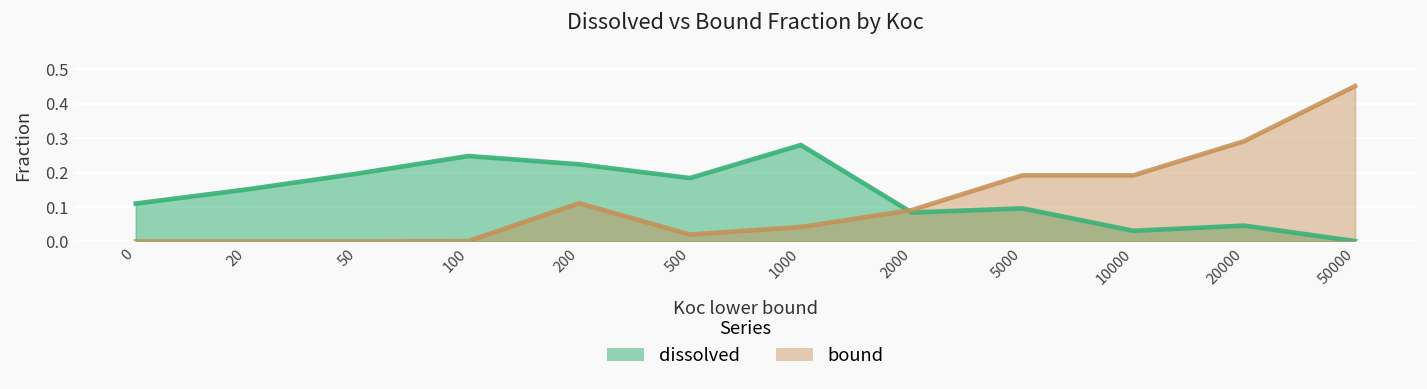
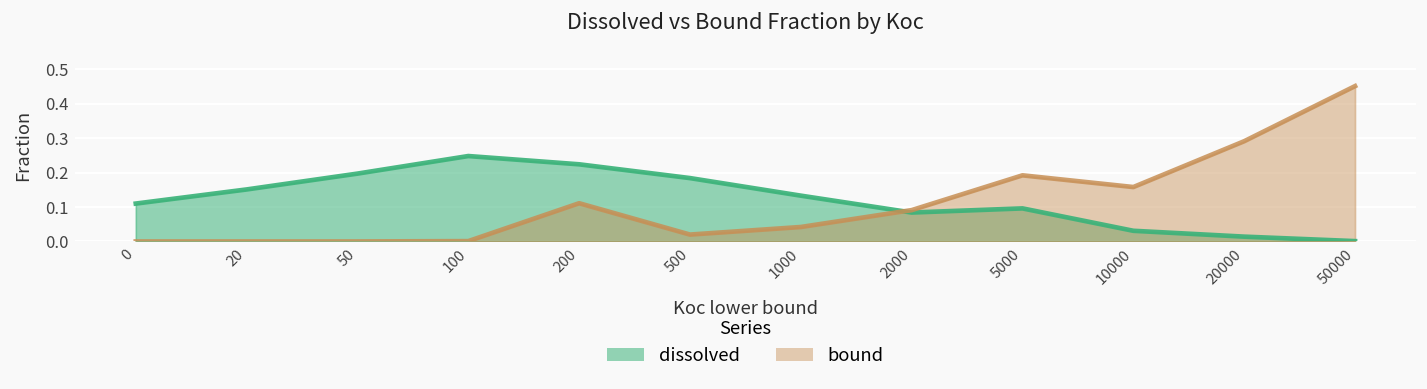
dissolved, 1000: 0.28 -> 0.13
bound, 10000: 0.19 -> 0.16
dissolved, 20000: 0.05 -> 0.01
